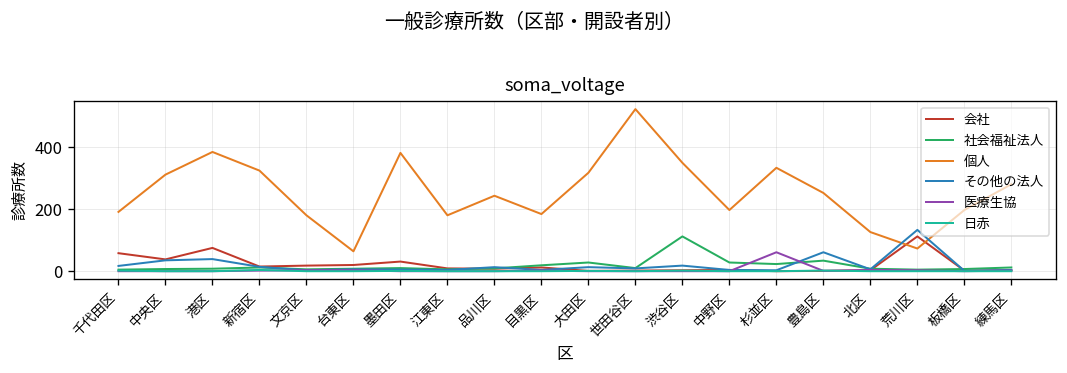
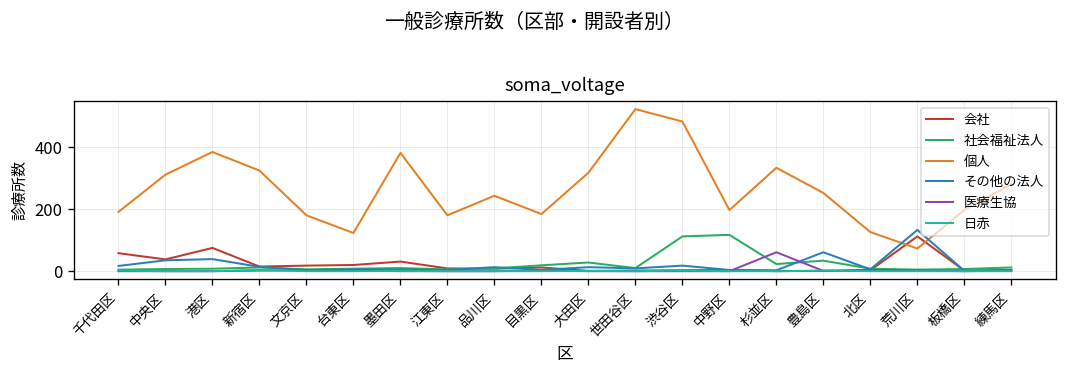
個人, 台東区: 60 -> 120
個人, 渋谷区: 350 -> 480
社会福祉法人, 中野区: 30 -> 120
